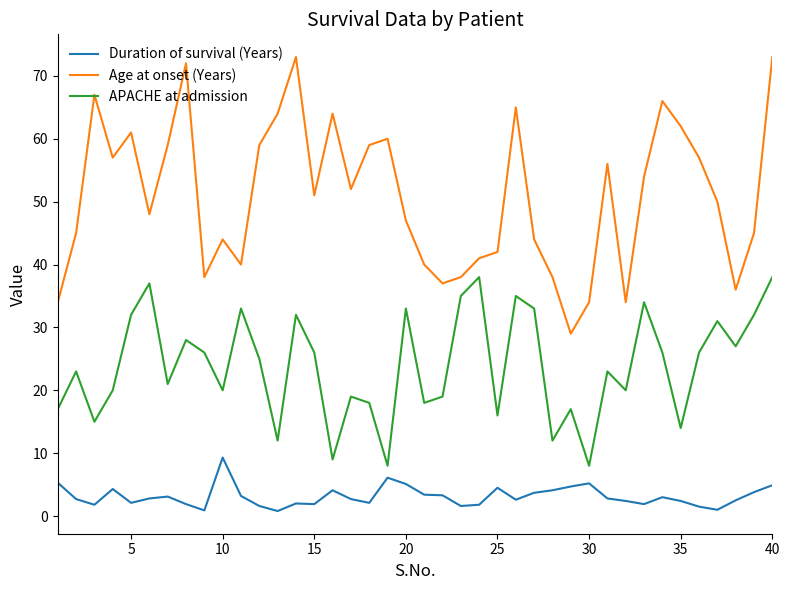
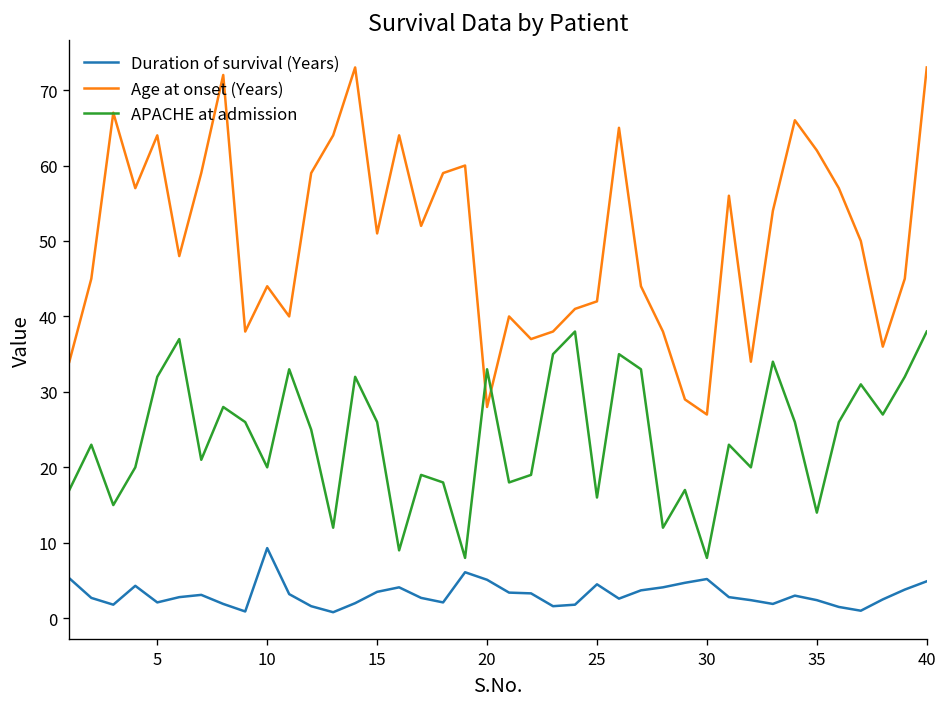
Age at onset (Years), 5: 61 -> 64
Duration of survival (Years), 15: 2 -> 4
Age at onset (Years), 20: 47 -> 28
Age at onset (Years), 30: 34 -> 27
